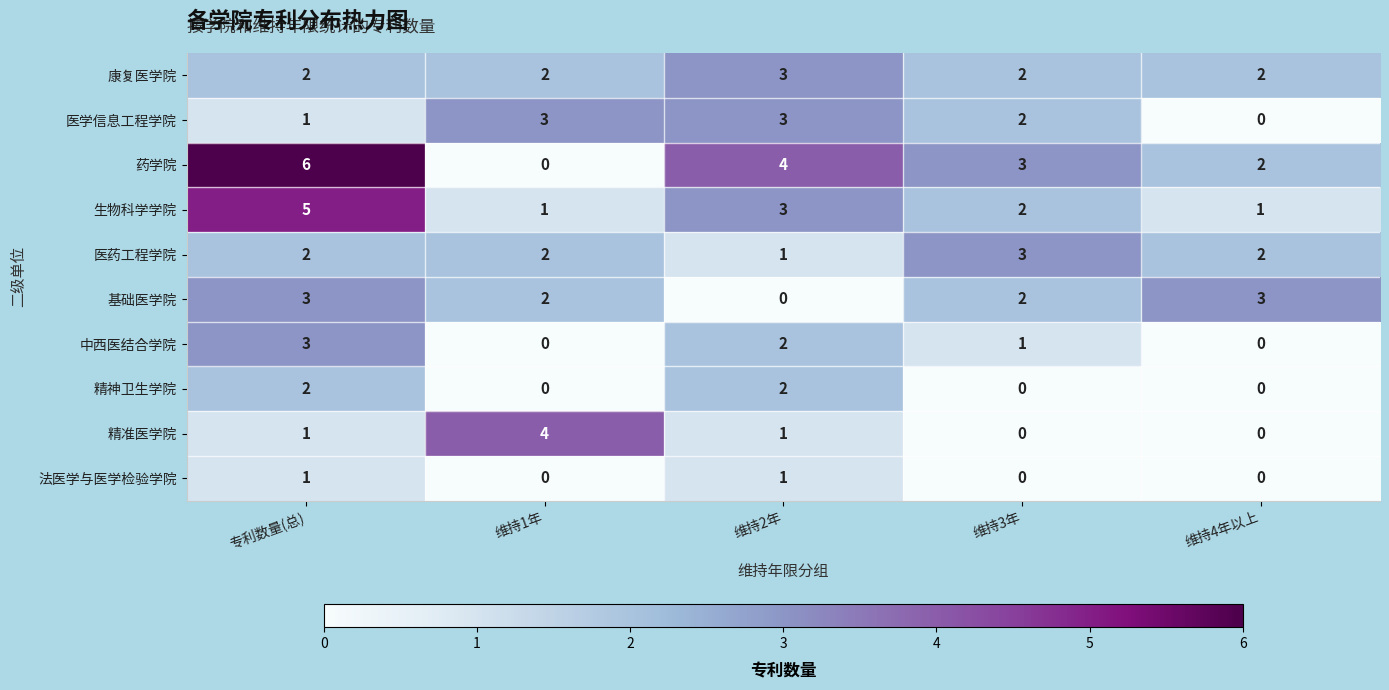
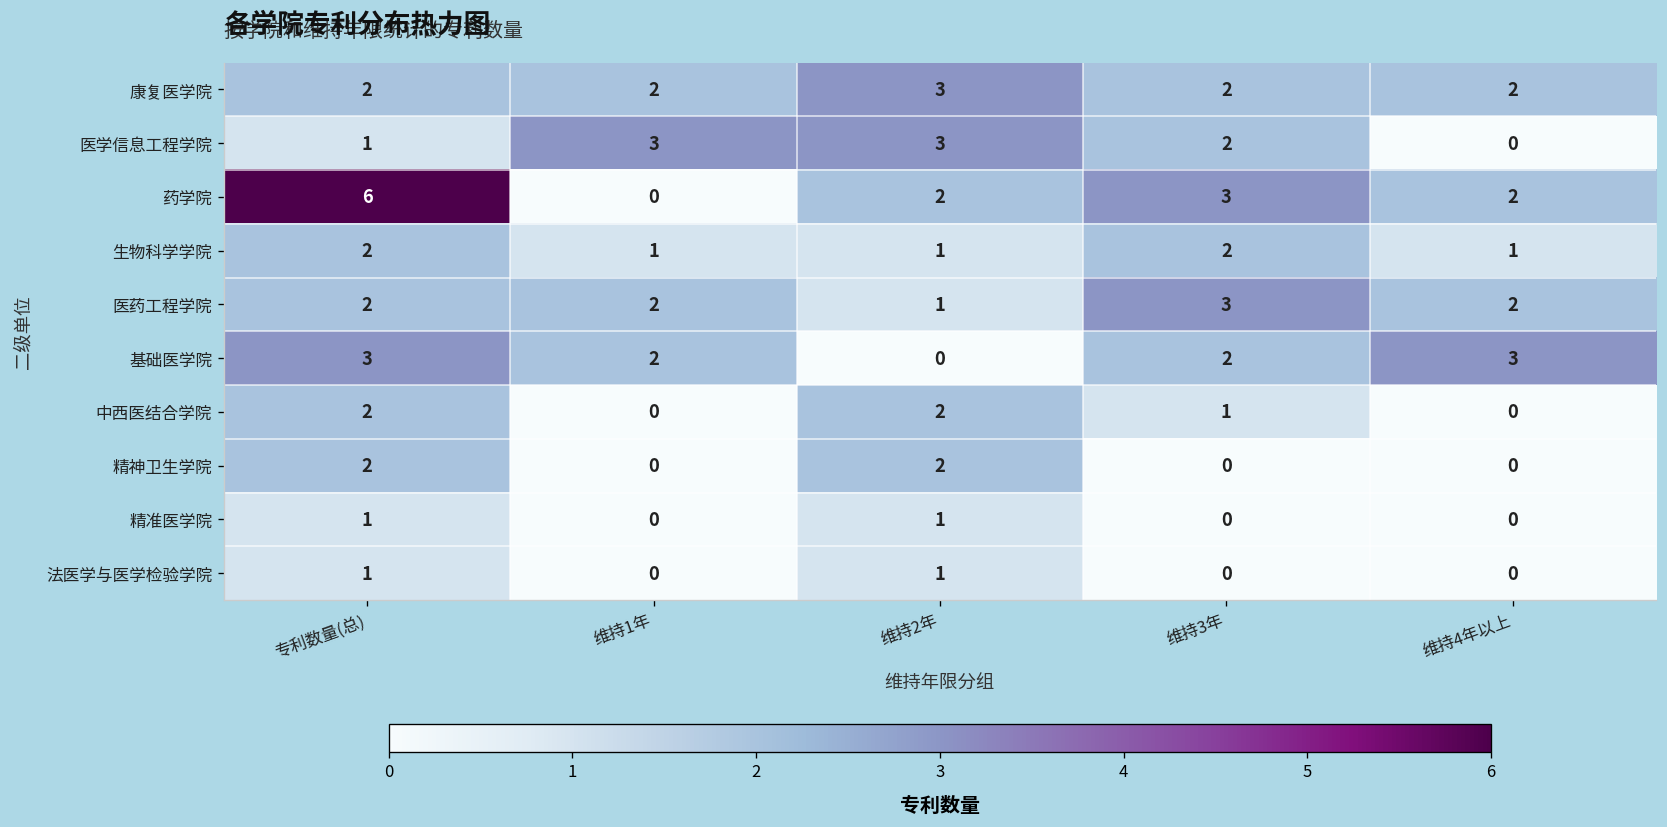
药学院, 维持2年: 4 -> 2
生物科学学院, 专利数量(总): 5 -> 2
生物科学学院, 维持2年: 3 -> 1
中西医结合学院, 专利数量(总): 3 -> 2
精准医学院, 维持1年: 4 -> 0
